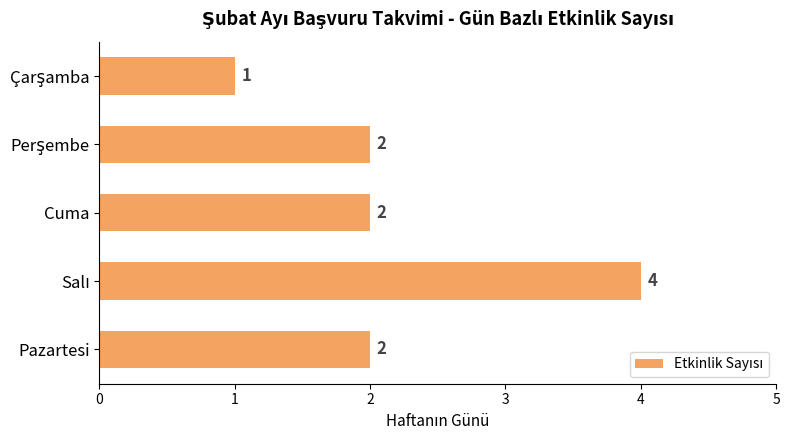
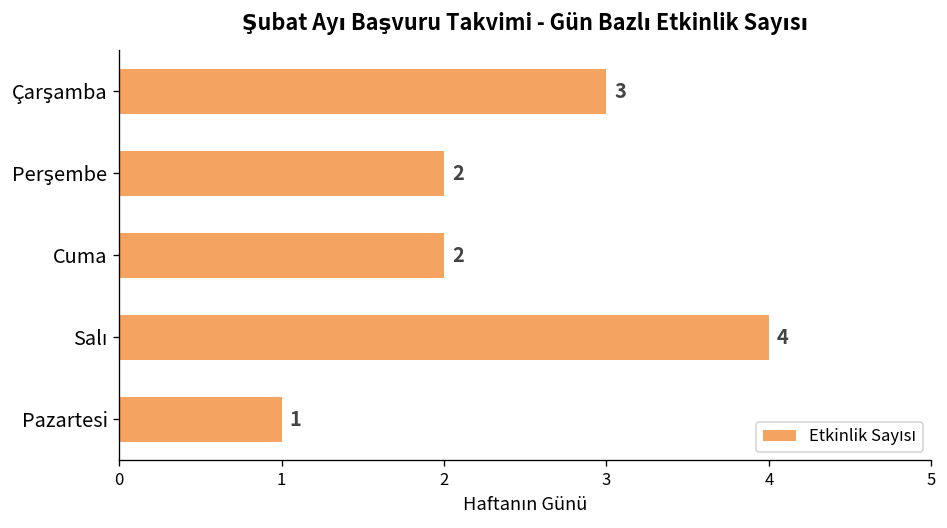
Çarşamba: 1 -> 3
Pazartesi: 2 -> 1
